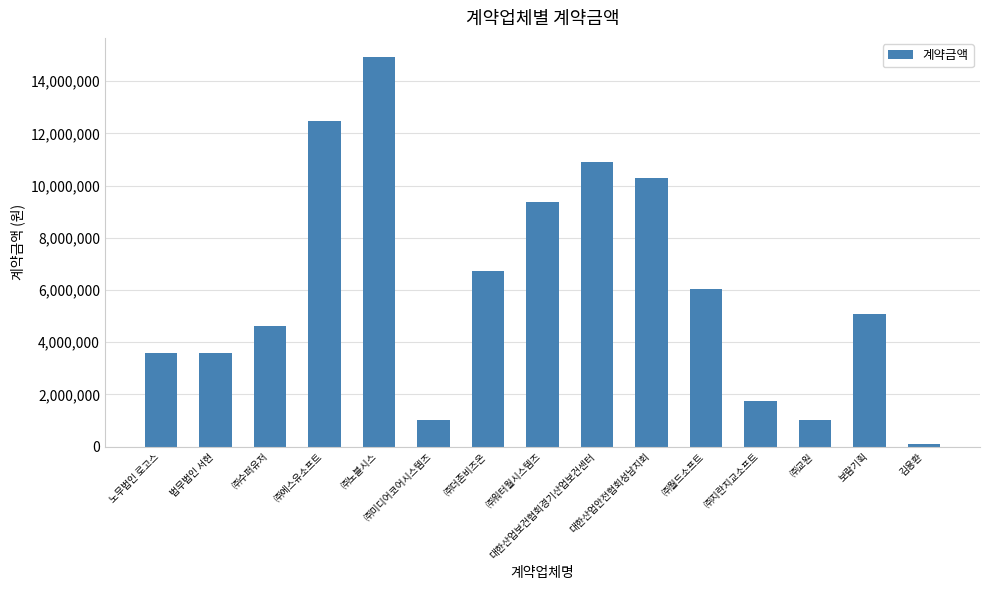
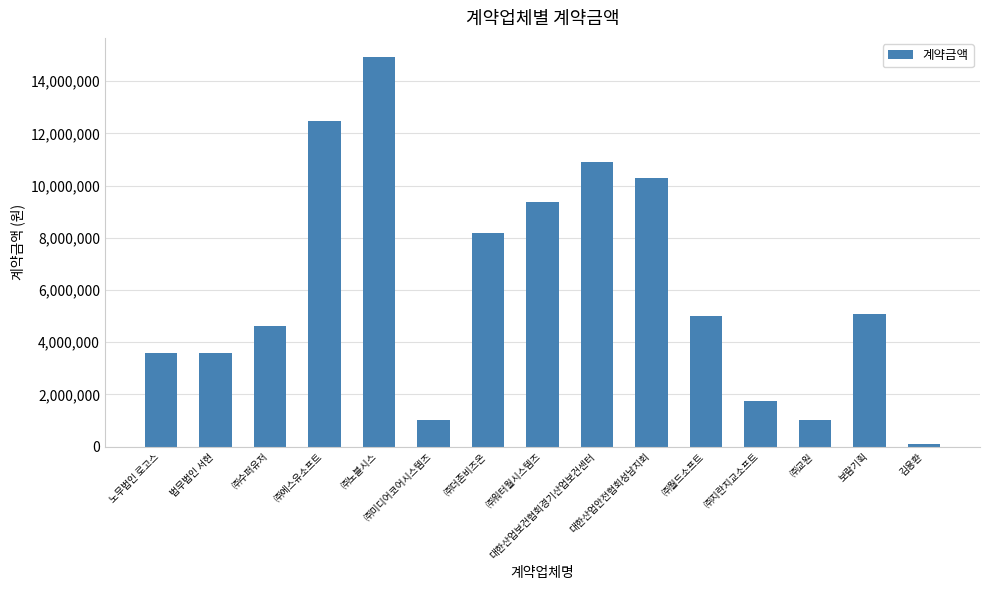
㈜더존비즈온: 6,700,000 -> 8,200,000
㈜월드소프트: 6,100,000 -> 5,000,000
